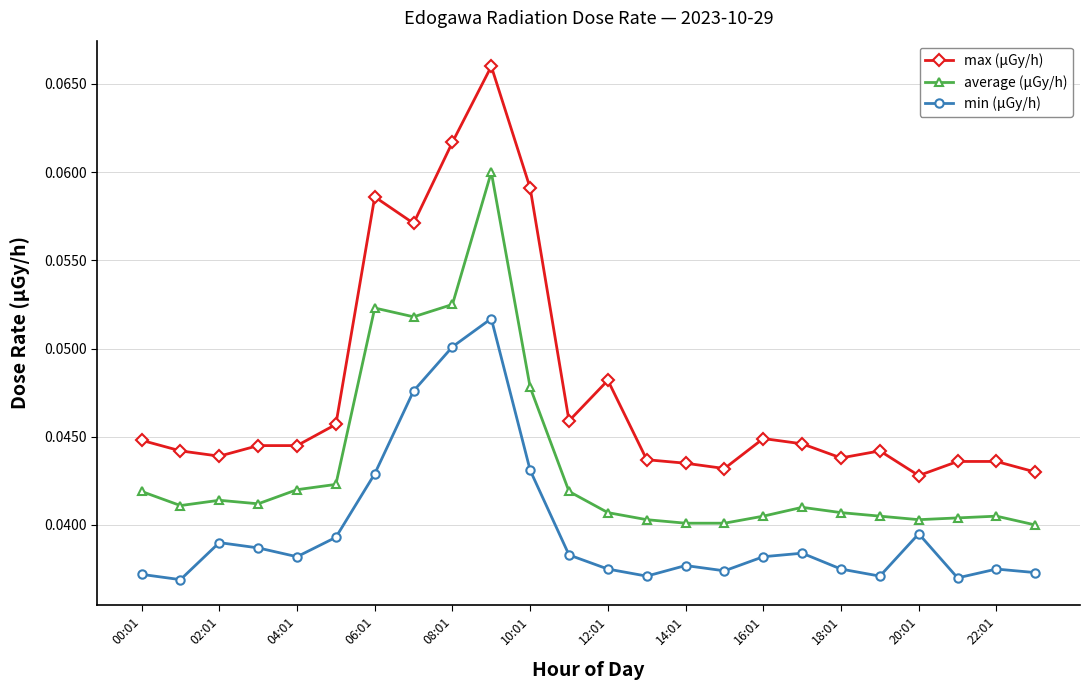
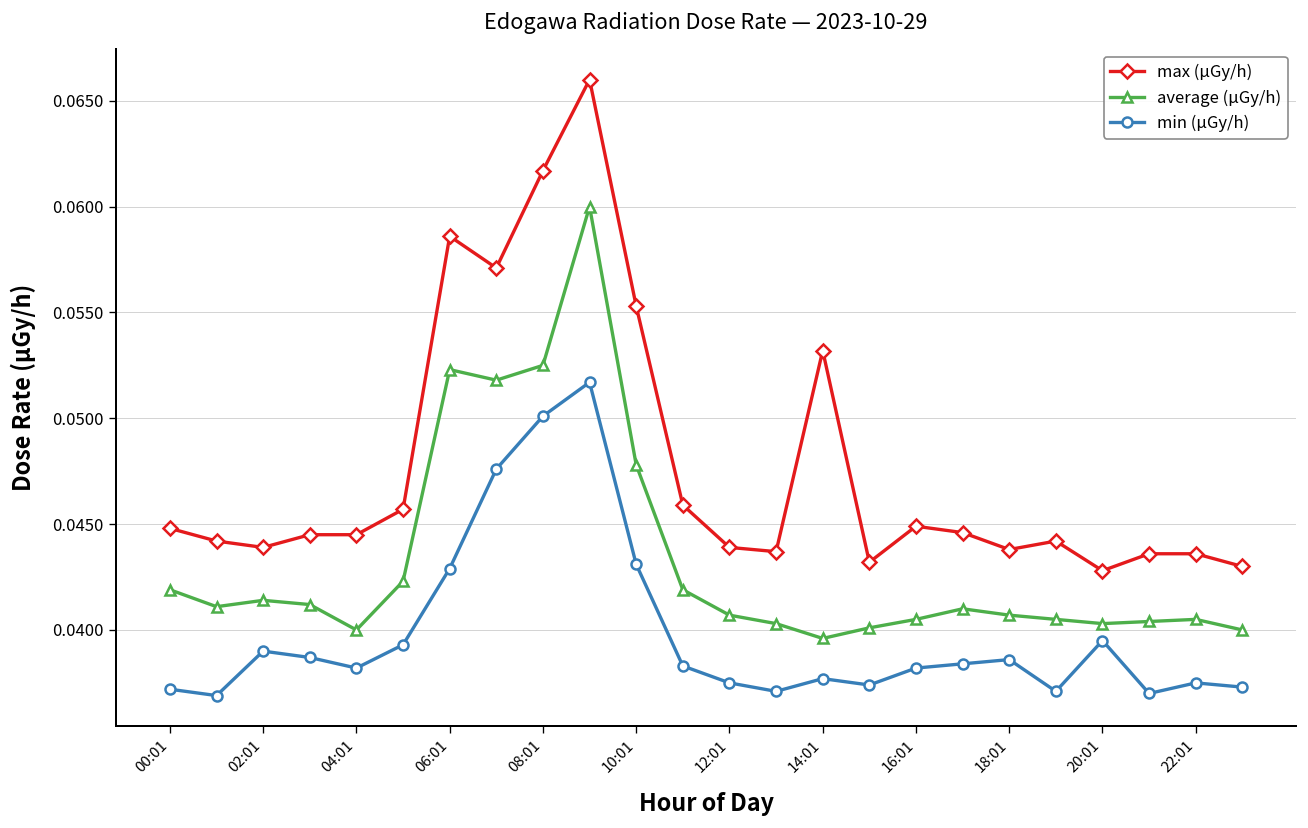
average (μGy/h), 04:01: 0.042 -> 0.040
max (μGy/h), 10:01: 0.0591 -> 0.0553
max (μGy/h), 12:01: 0.0482 -> 0.0439
max (μGy/h), 14:01: 0.0435 -> 0.0532
average (μGy/h), 14:01: 0.0401 -> 0.0396
min (μGy/h), 18:01: 0.0375 -> 0.0386
